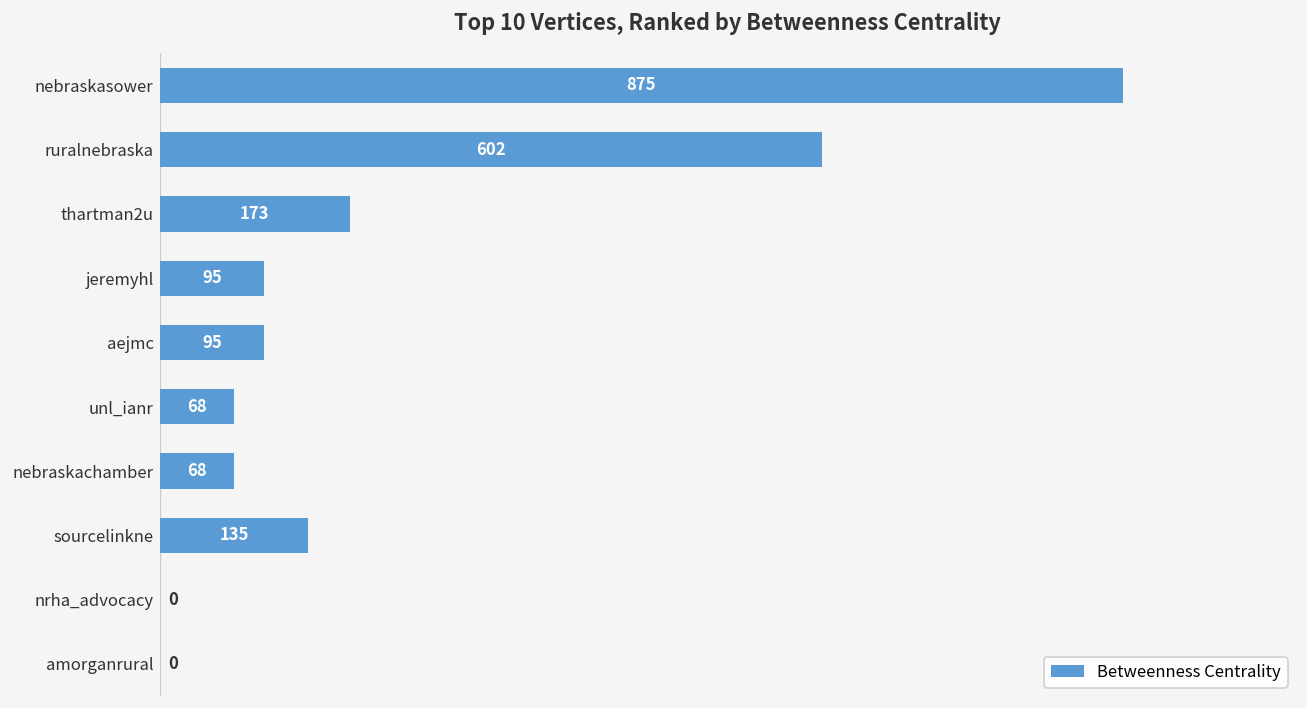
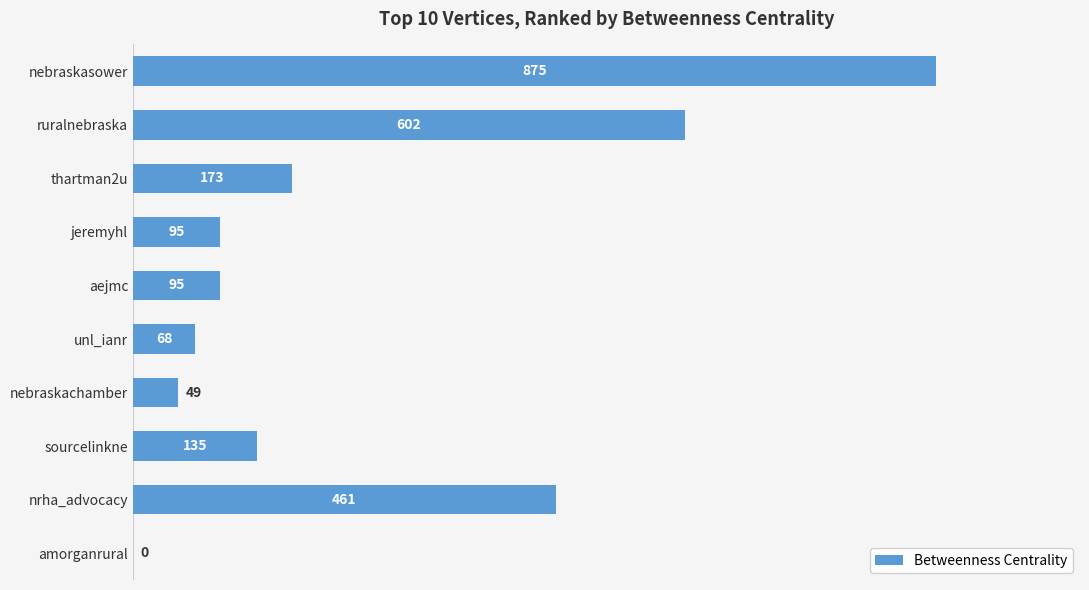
nebraskachamber: 68 -> 49
nrha_advocacy: 0 -> 461
